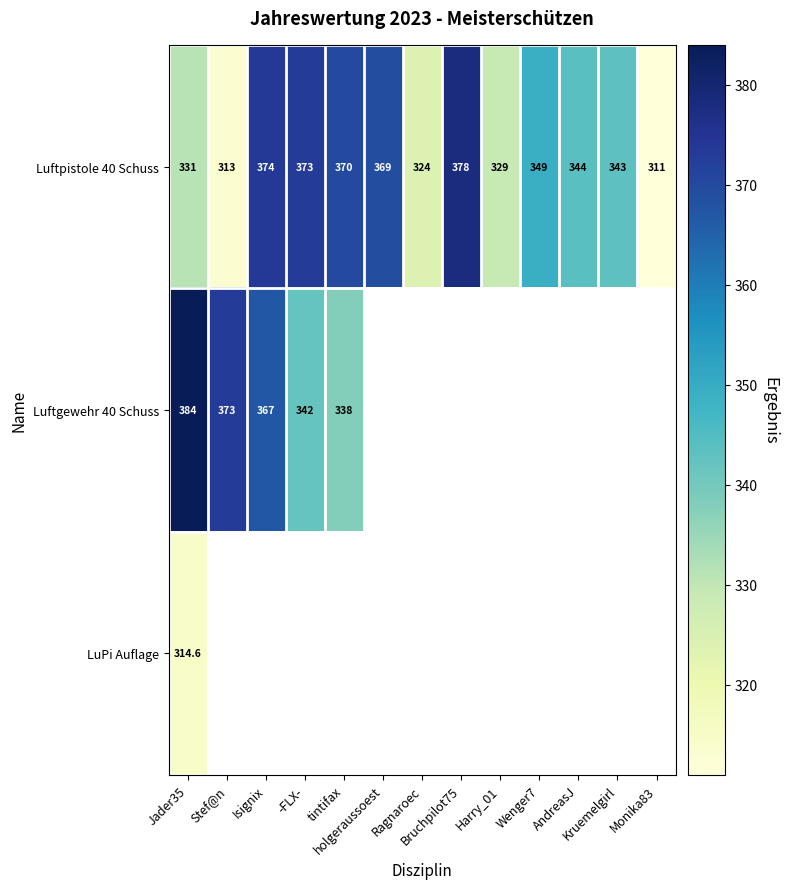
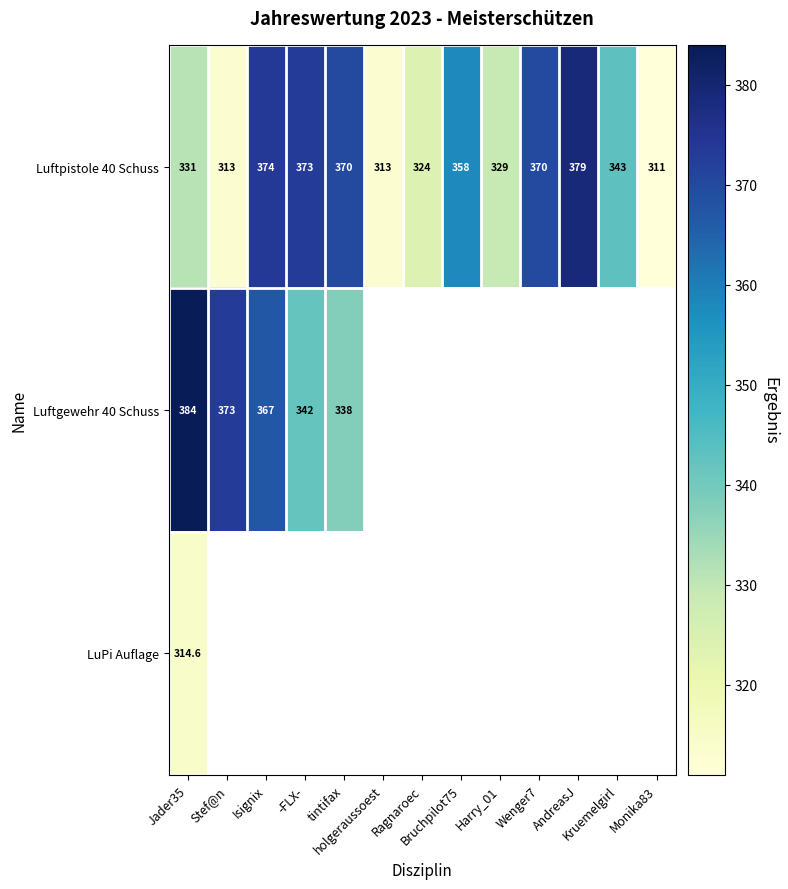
Luftpistole 40 Schuss, holgeraussoest: 369 -> 313
Luftpistole 40 Schuss, Bruchpilot75: 378 -> 358
Luftpistole 40 Schuss, Wenger7: 349 -> 370
Luftpistole 40 Schuss, AndreasJ: 344 -> 379
